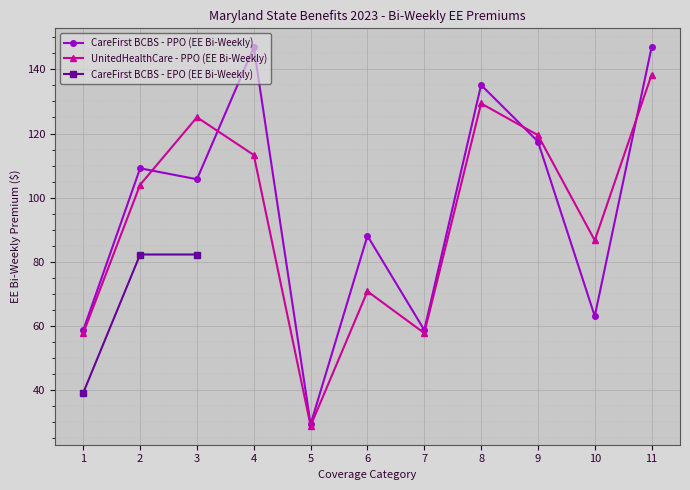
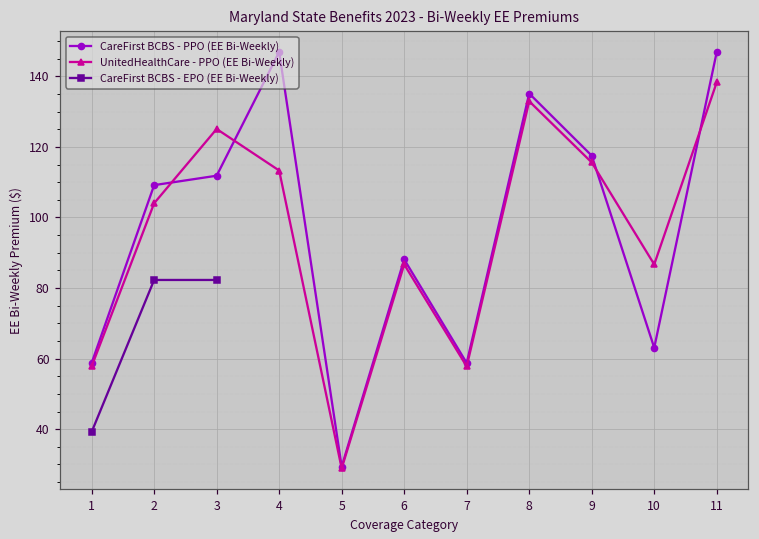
CareFirst BCBS - PPO (EE Bi-Weekly), 3: 106 -> 112
UnitedHealthCare - PPO (EE Bi-Weekly), 6: 71 -> 87
UnitedHealthCare - PPO (EE Bi-Weekly), 8: 129 -> 133
UnitedHealthCare - PPO (EE Bi-Weekly), 9: 119 -> 116
